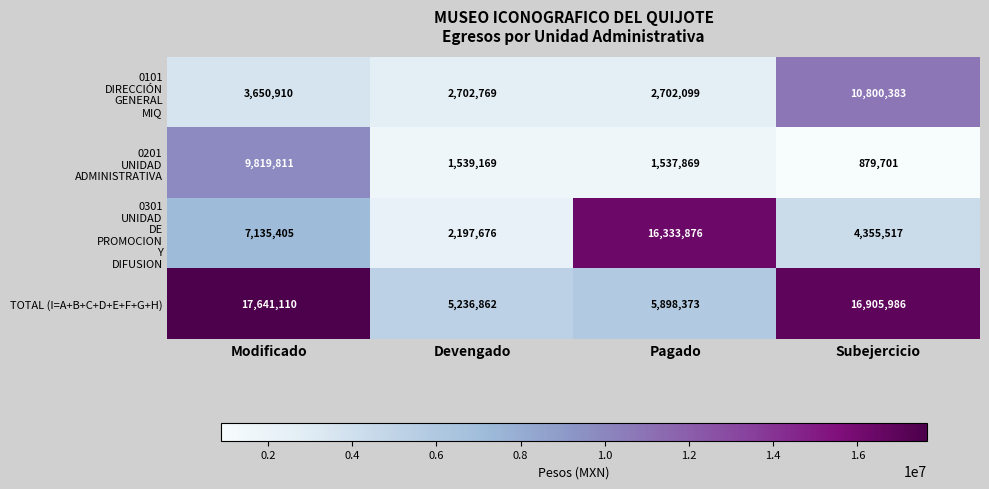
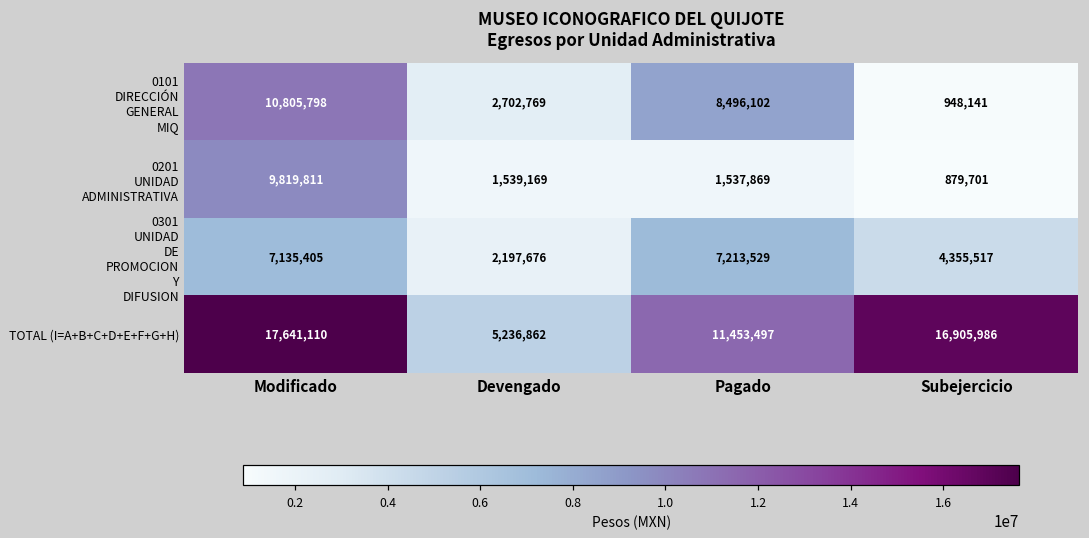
0101 DIRECCIÓN GENERAL MIQ, Modificado: 3,650,910 -> 10,805,798
0101 DIRECCIÓN GENERAL MIQ, Pagado: 2,702,099 -> 8,496,102
0101 DIRECCIÓN GENERAL MIQ, Subejercicio: 10,800,383 -> 948,141
0301 UNIDAD DE PROMOCION Y DIFUSION, Pagado: 16,333,876 -> 7,213,529
TOTAL (I=A+B+C+D+E+F+G+H), Pagado: 5,898,373 -> 11,453,497
